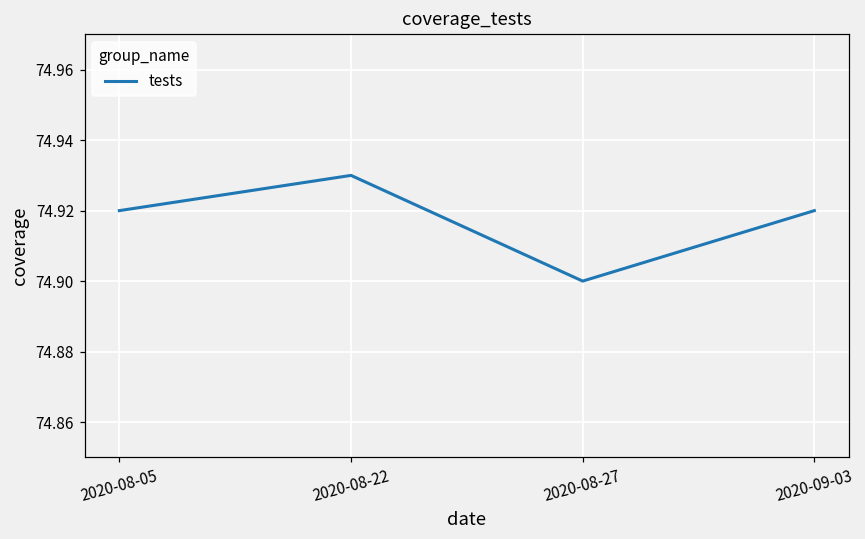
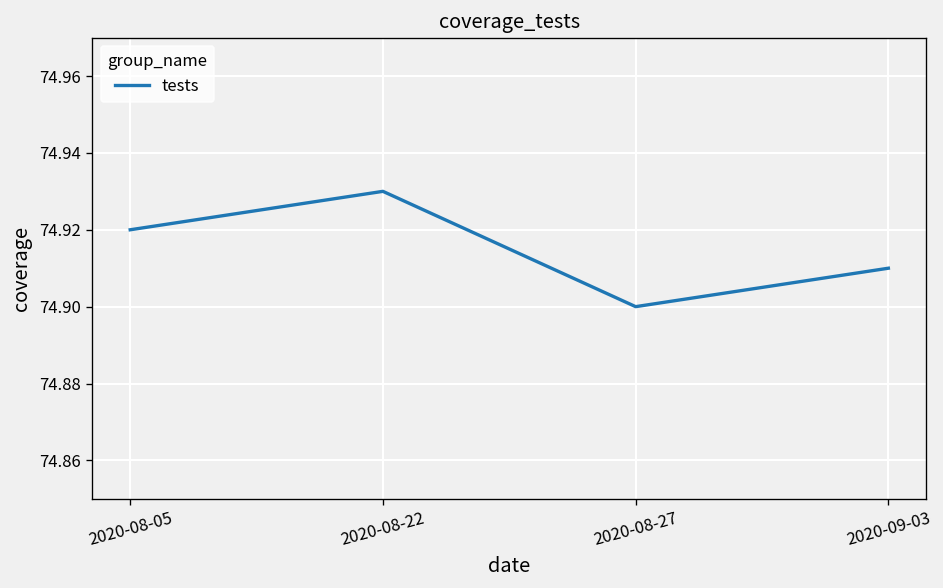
2020-09-03: 74.92 -> 74.91
